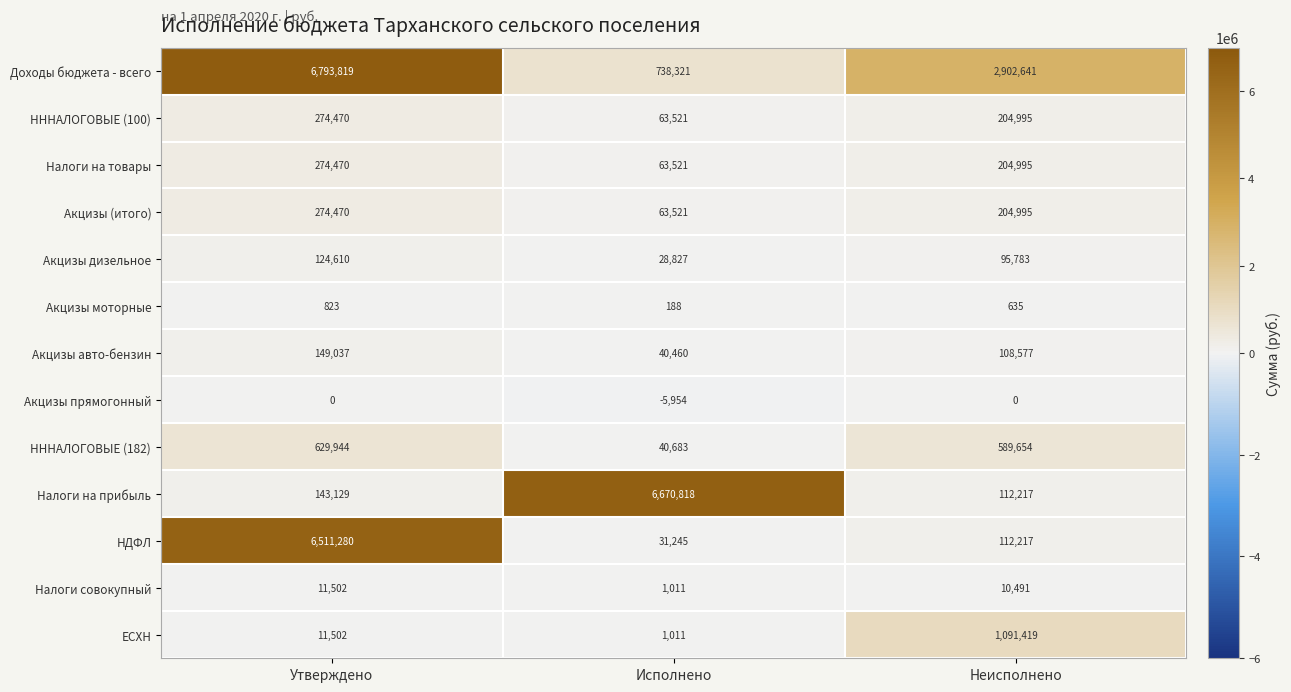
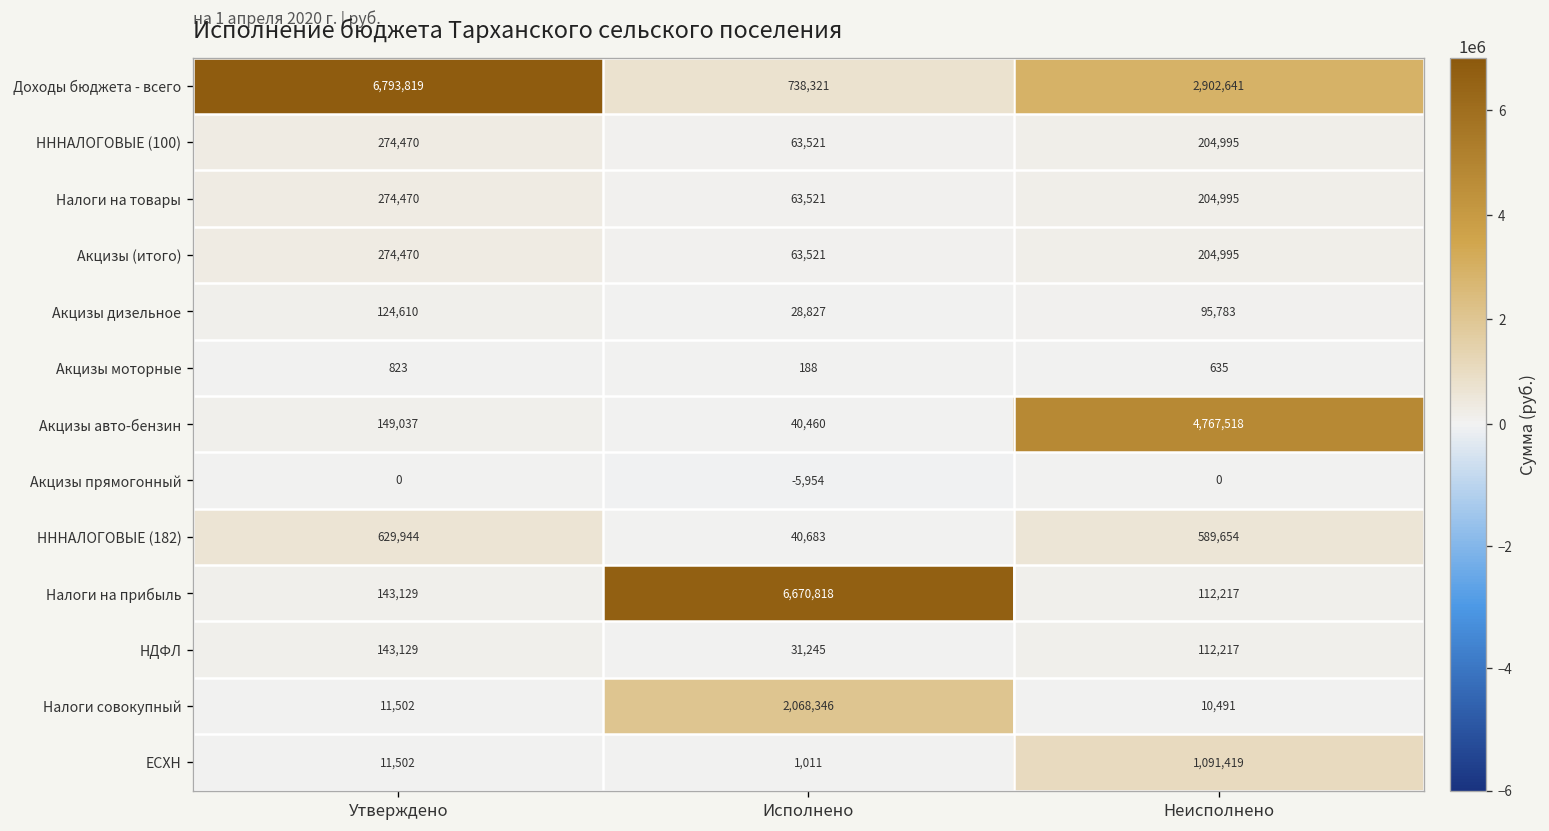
Акцизы авто-бензин, Неисполнено: 108,577 -> 4,767,518
НДФЛ, Утверждено: 6,511,280 -> 143,129
Налоги совокупный, Исполнено: 1,011 -> 2,068,346
